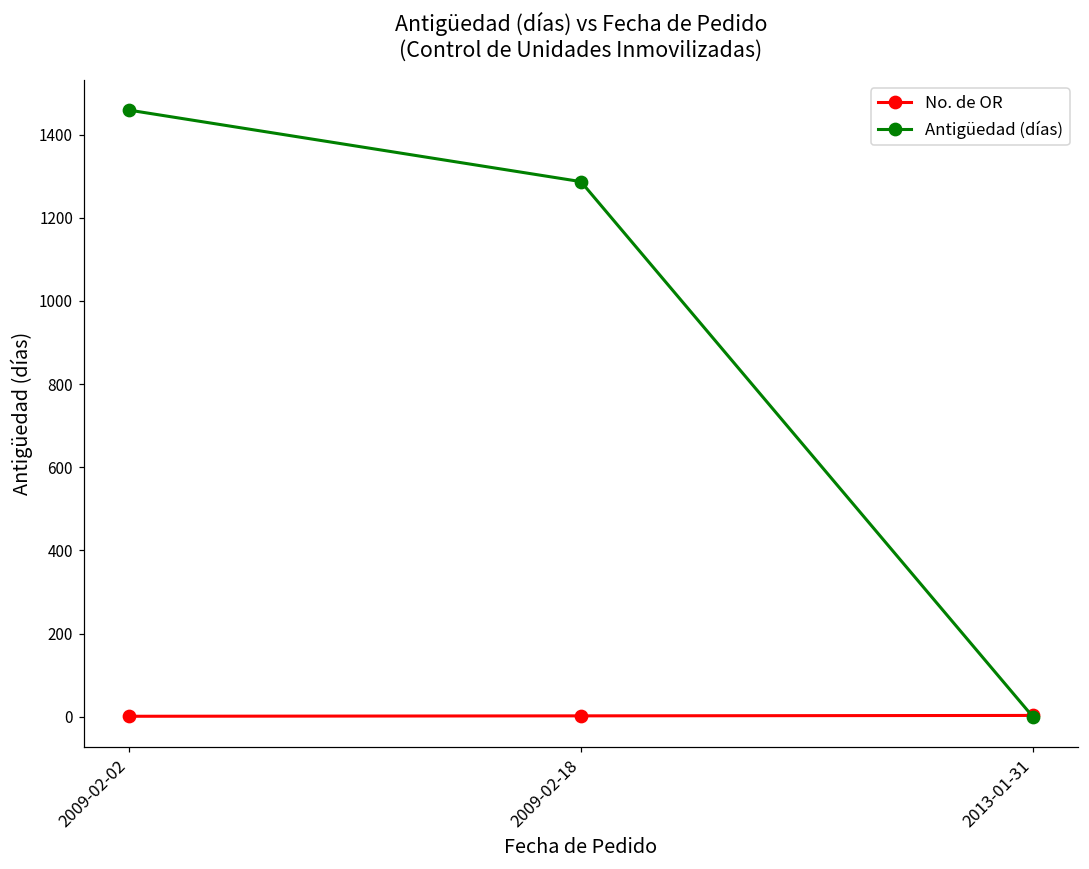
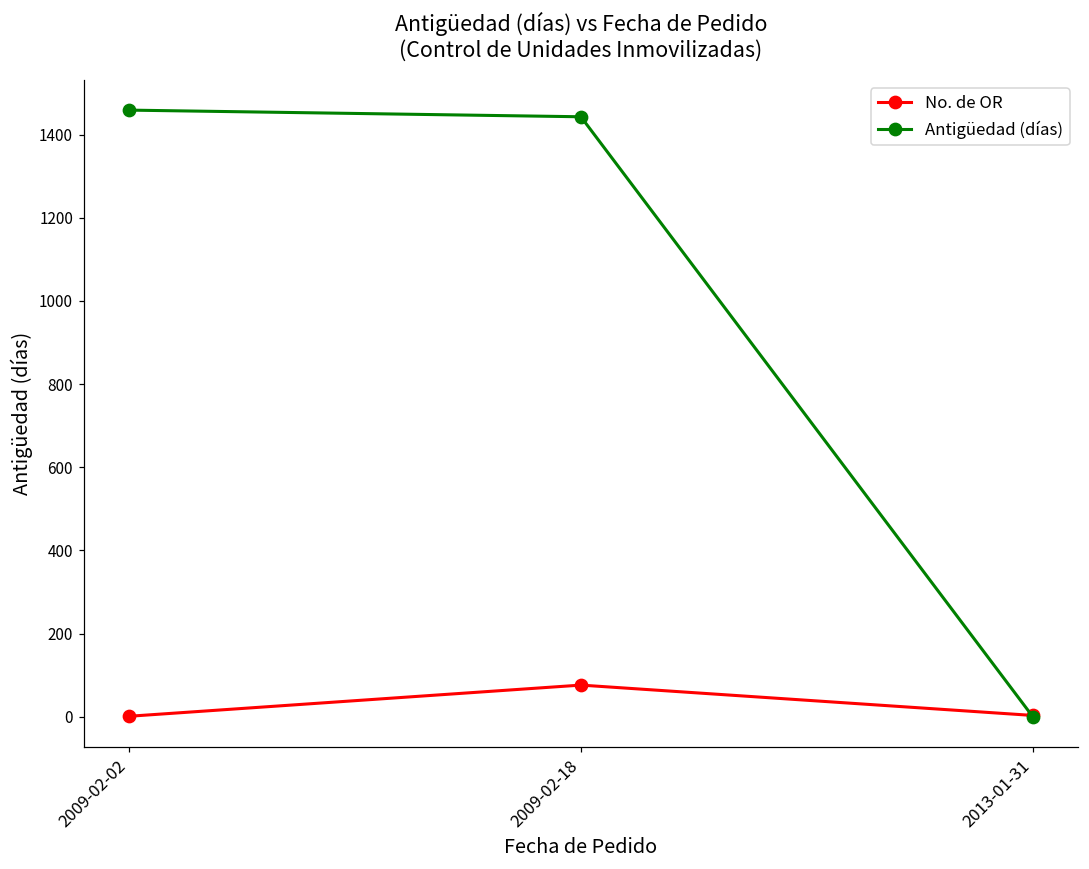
No. de OR, 2009-02-18: 0 -> 80
Antigüedad (días), 2009-02-18: 1290 -> 1440
